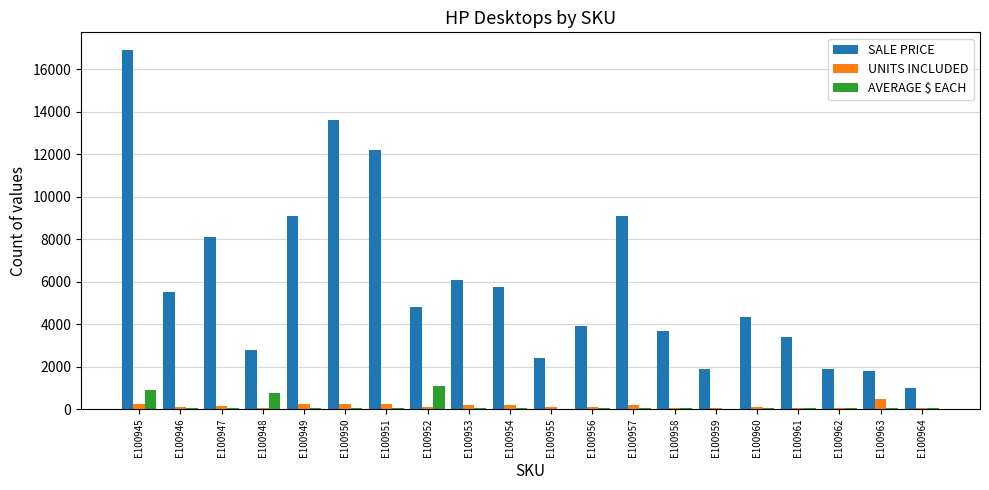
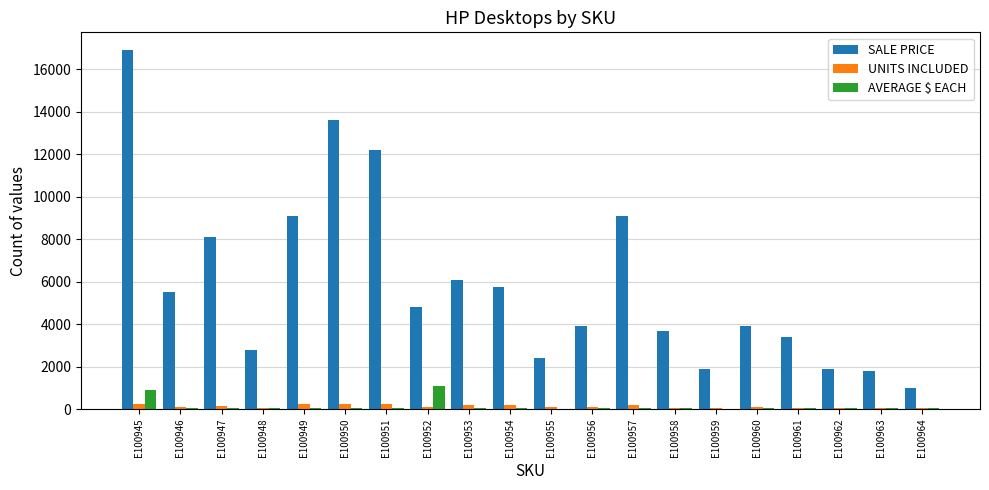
AVERAGE $ EACH, E100948: 700 -> 0
SALE PRICE, E100960: 4300 -> 3900
UNITS INCLUDED, E100963: 500 -> 100
